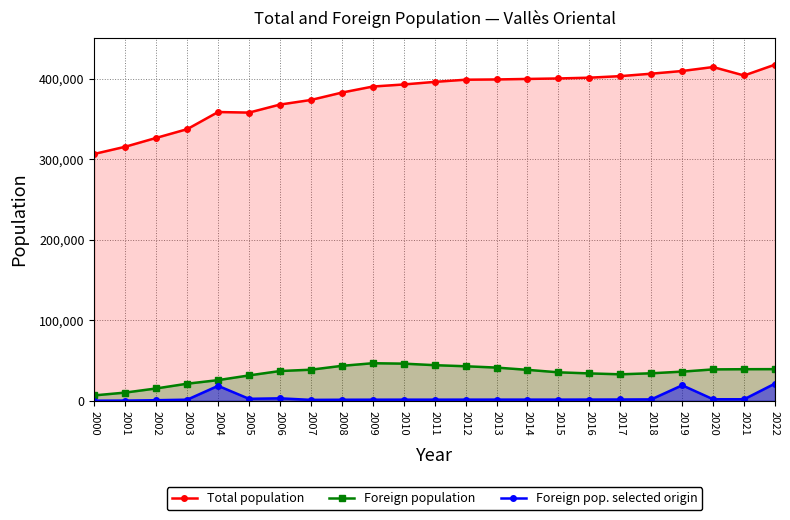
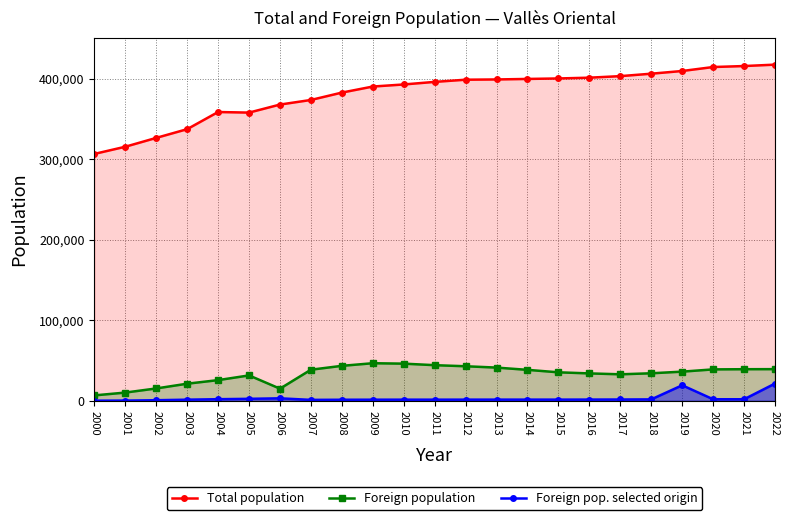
Foreign pop. selected origin, 2004: 20,000 -> 0
Foreign population, 2006: 40,000 -> 20,000
Total population, 2021: 400,000 -> 420,000
